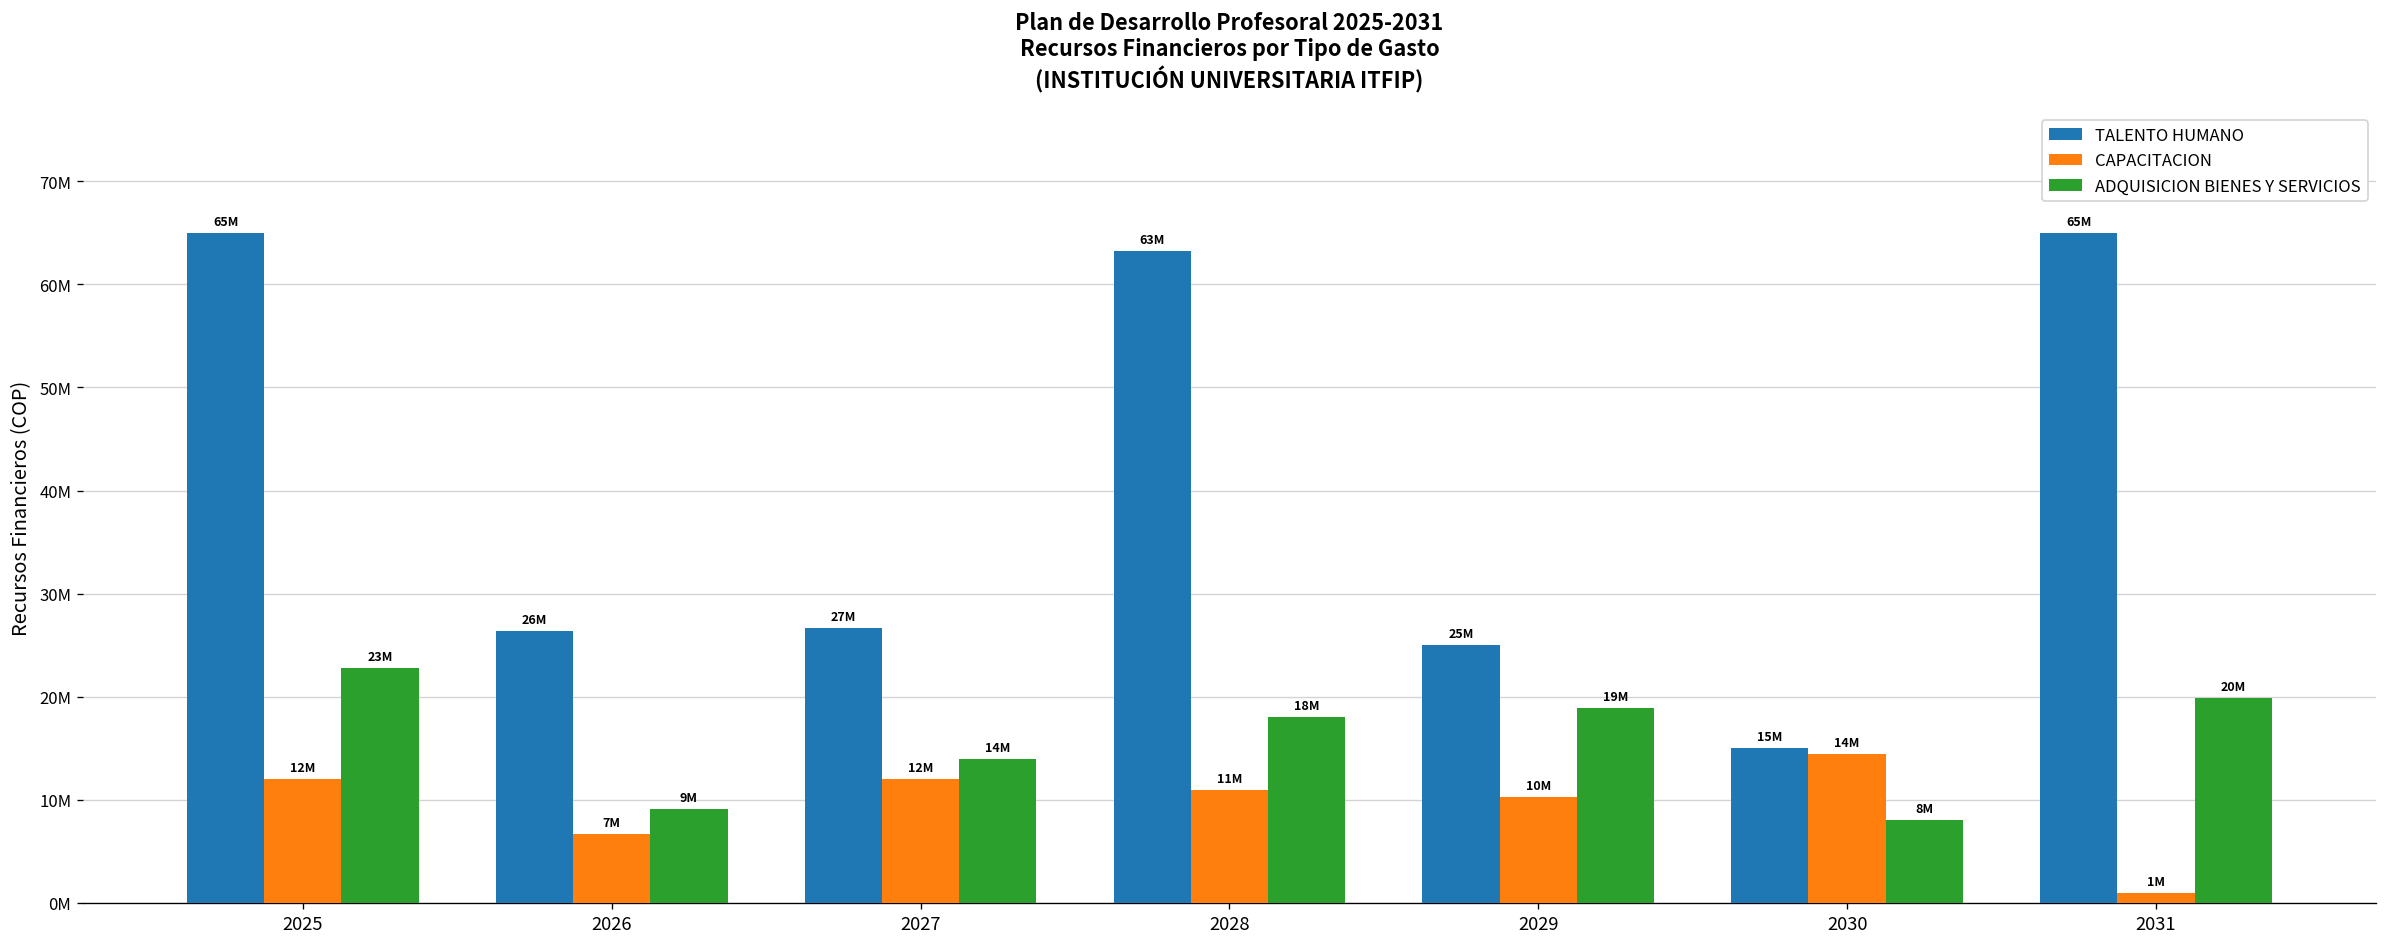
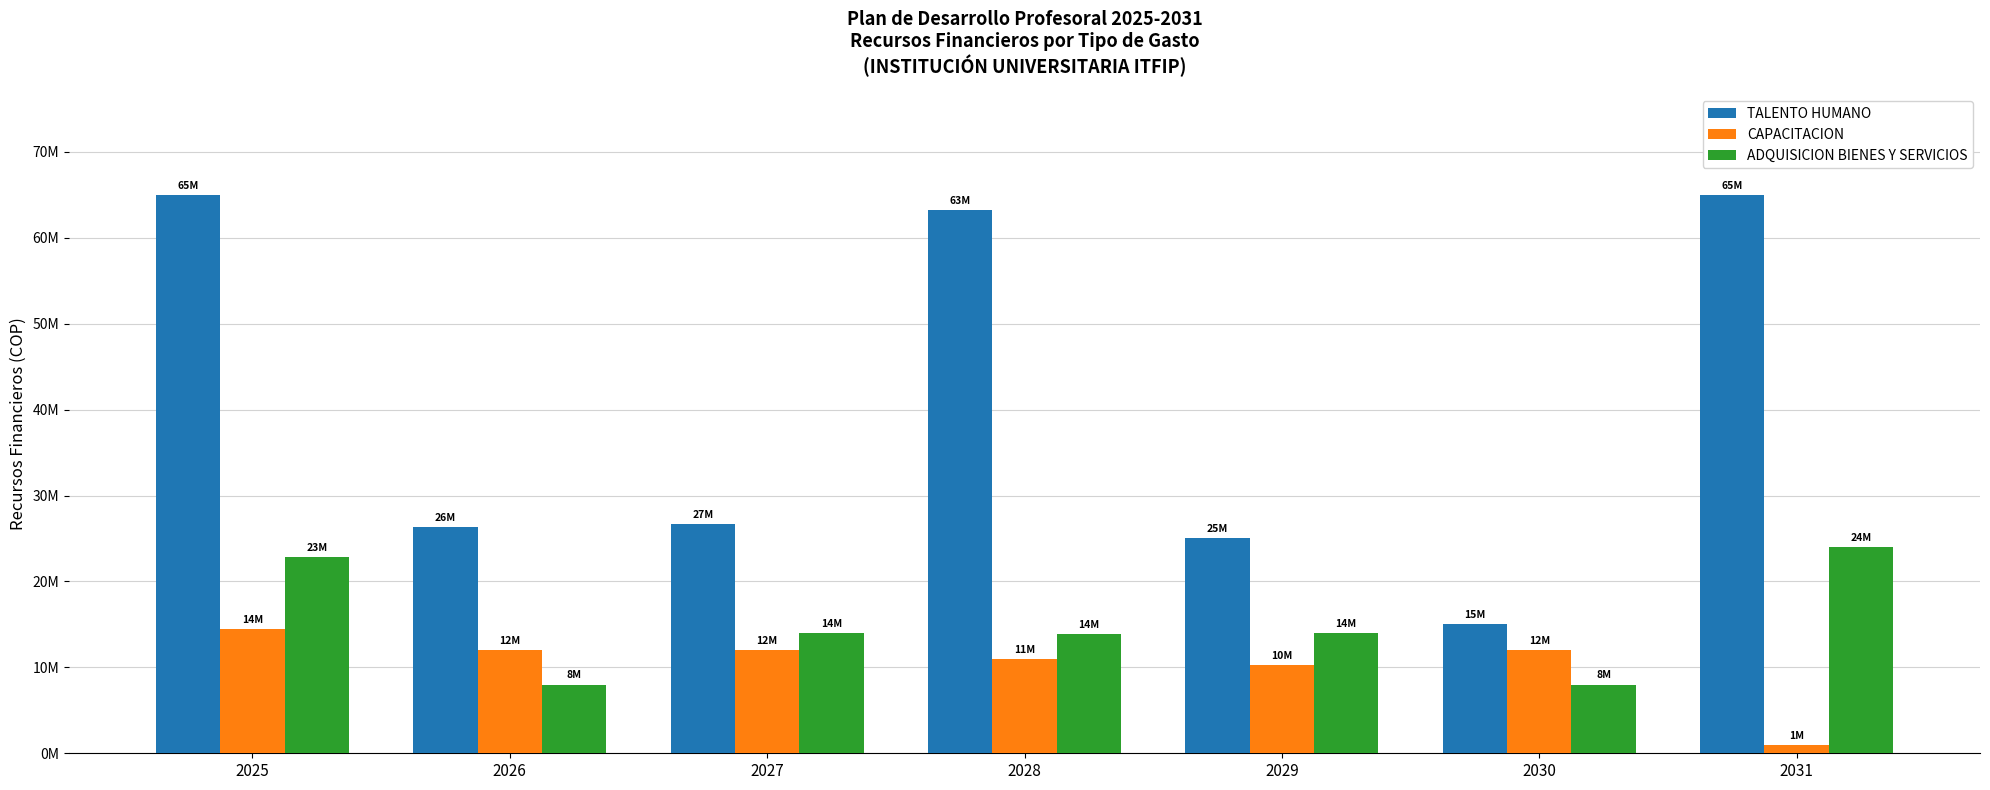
CAPACITACION, 2025: 12M -> 14M
CAPACITACION, 2026: 7M -> 12M
ADQUISICION BIENES Y SERVICIOS, 2026: 9M -> 8M
ADQUISICION BIENES Y SERVICIOS, 2028: 18M -> 14M
ADQUISICION BIENES Y SERVICIOS, 2029: 19M -> 14M
CAPACITACION, 2030: 14M -> 12M
ADQUISICION BIENES Y SERVICIOS, 2031: 20M -> 24M
